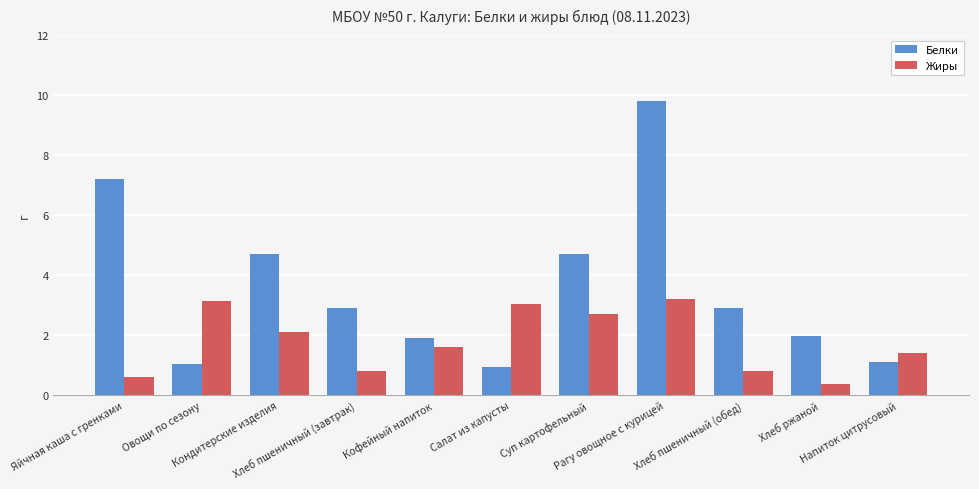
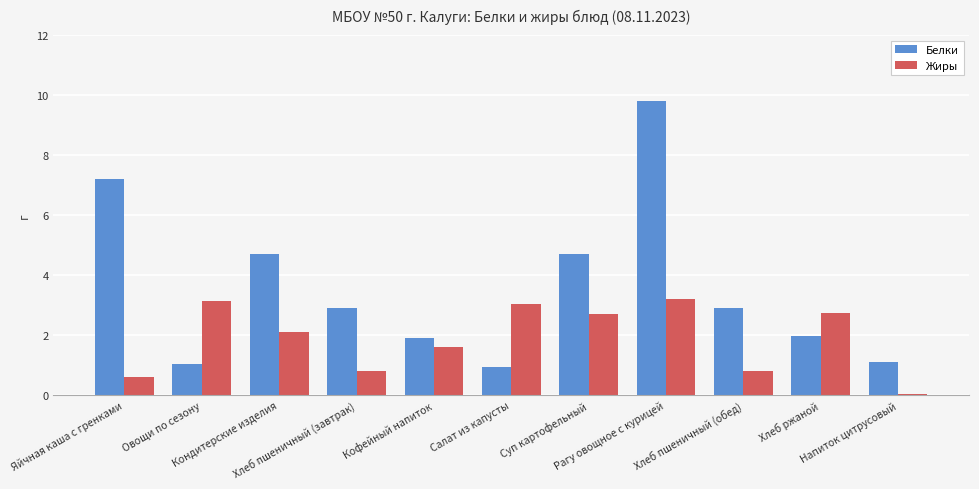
Жиры, Хлеб ржаной: 0.4 -> 2.7
Жиры, Напиток цитрусовый: 1.4 -> 0.0
